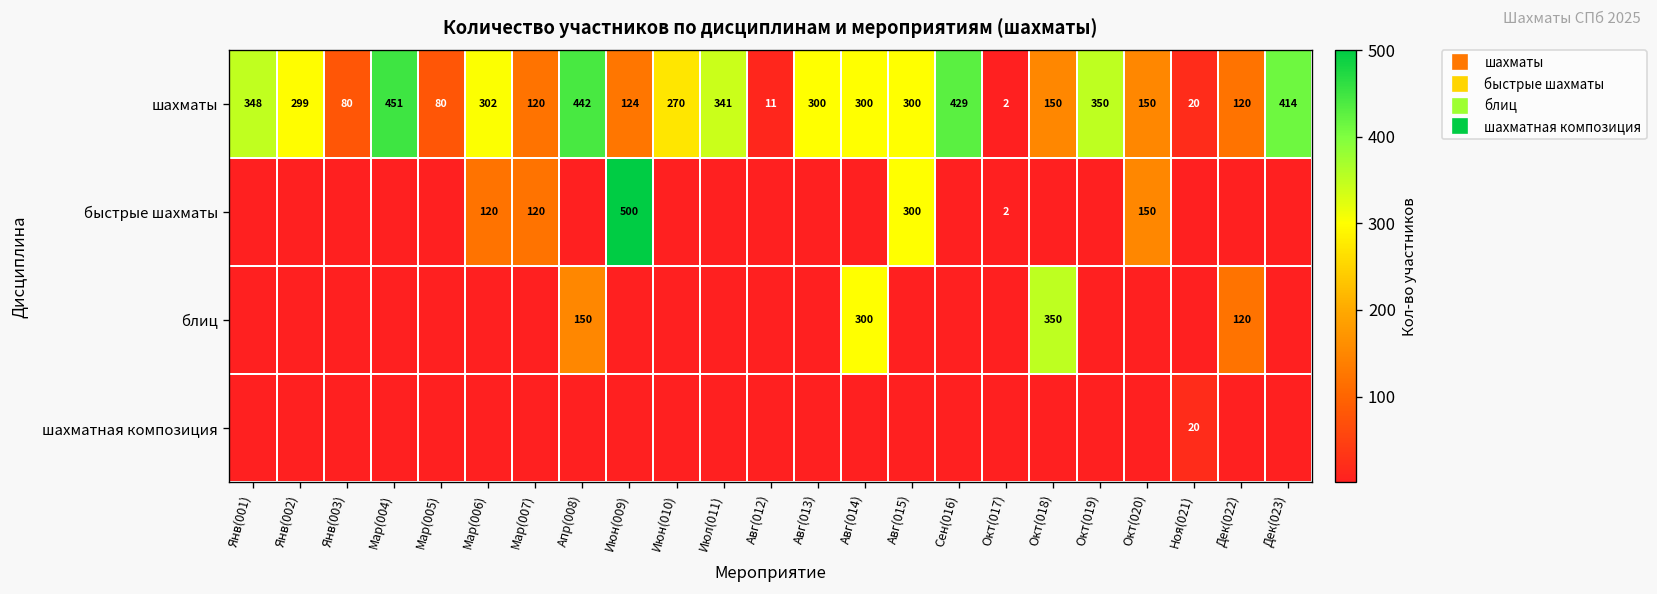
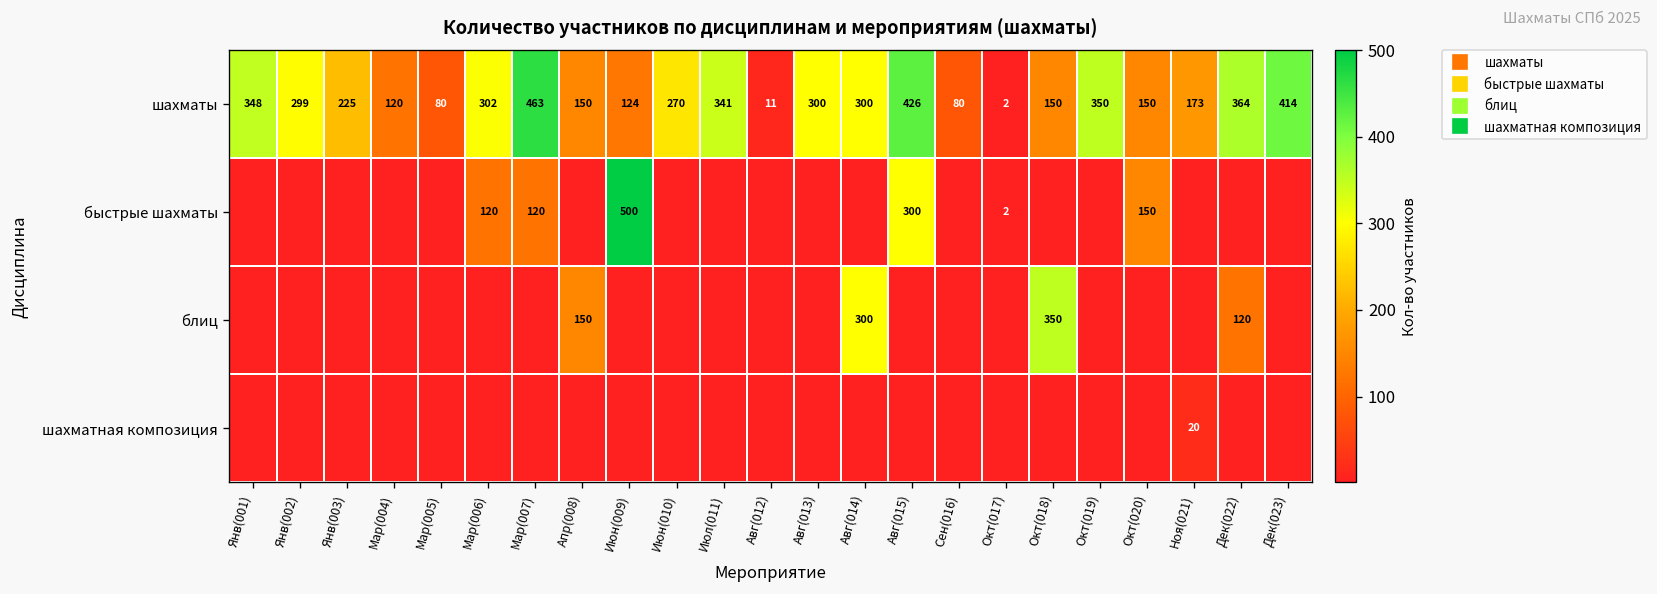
шахматы, Янв(003): 80 -> 225
шахматы, Мар(004): 451 -> 120
шахматы, Мар(007): 120 -> 463
шахматы, Апр(008): 442 -> 150
шахматы, Авг(015): 300 -> 426
шахматы, Сен(016): 429 -> 80
шахматы, Ноя(021): 20 -> 173
шахматы, Дек(022): 120 -> 364
